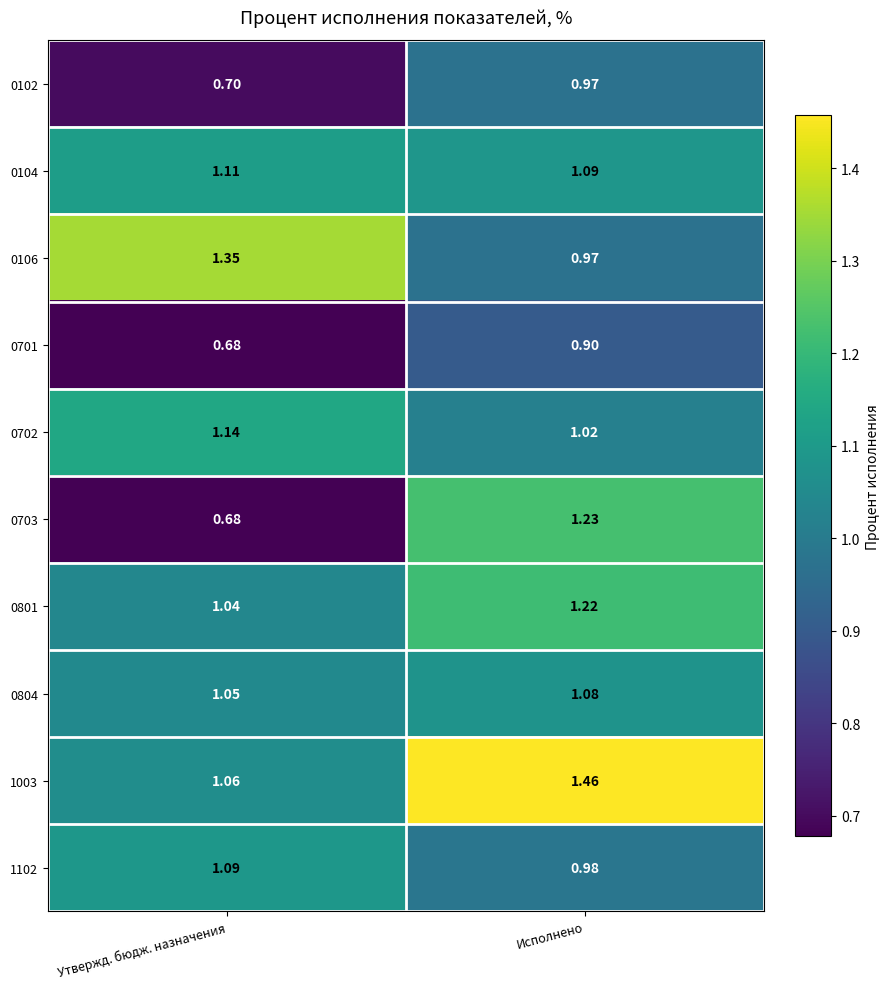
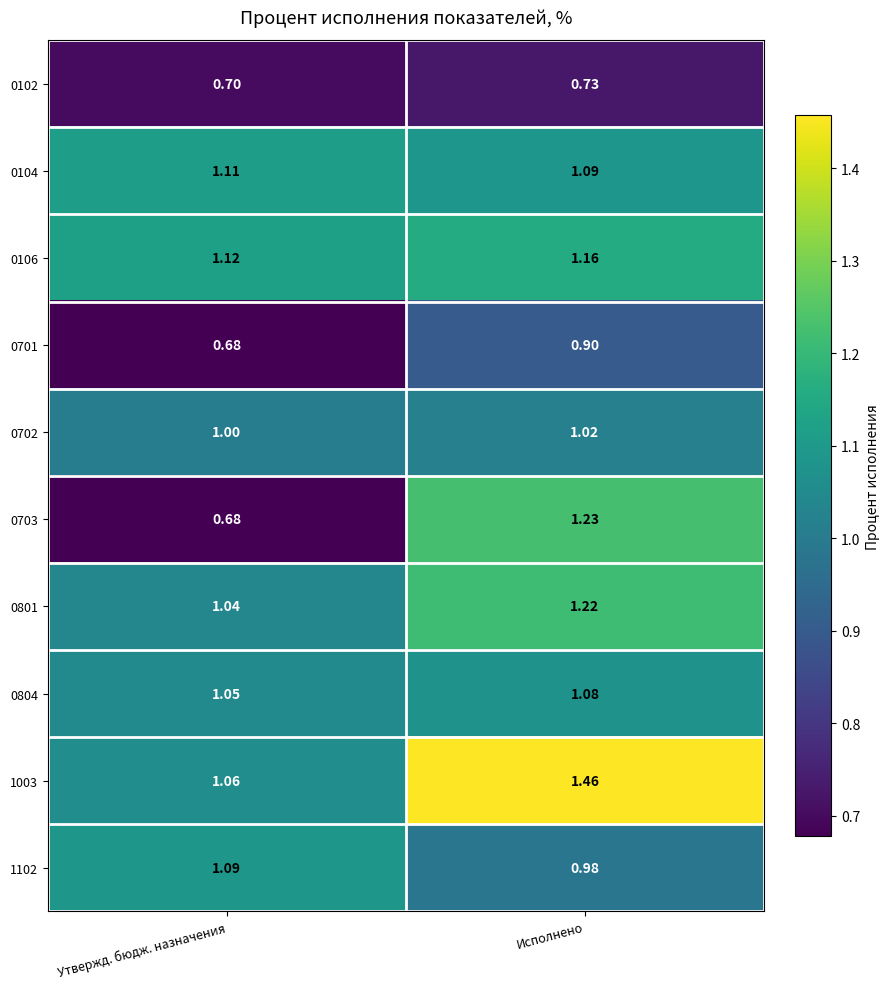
0102, Исполнено: 0.97 -> 0.73
0106, Утвержд. бюдж. назначения: 1.35 -> 1.12
0106, Исполнено: 0.97 -> 1.16
0702, Утвержд. бюдж. назначения: 1.14 -> 1.00
